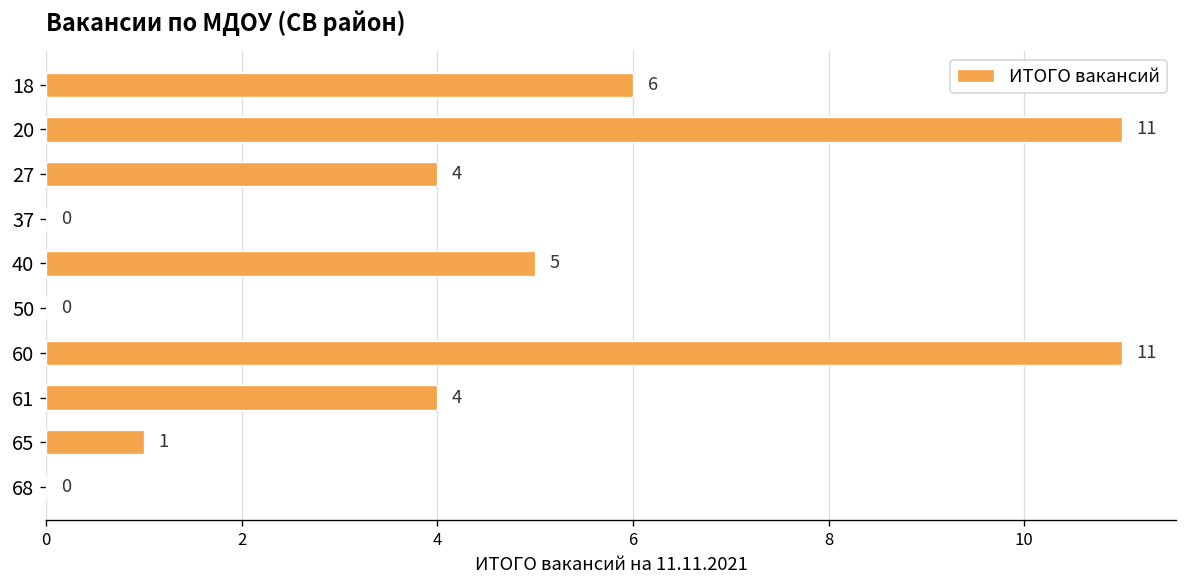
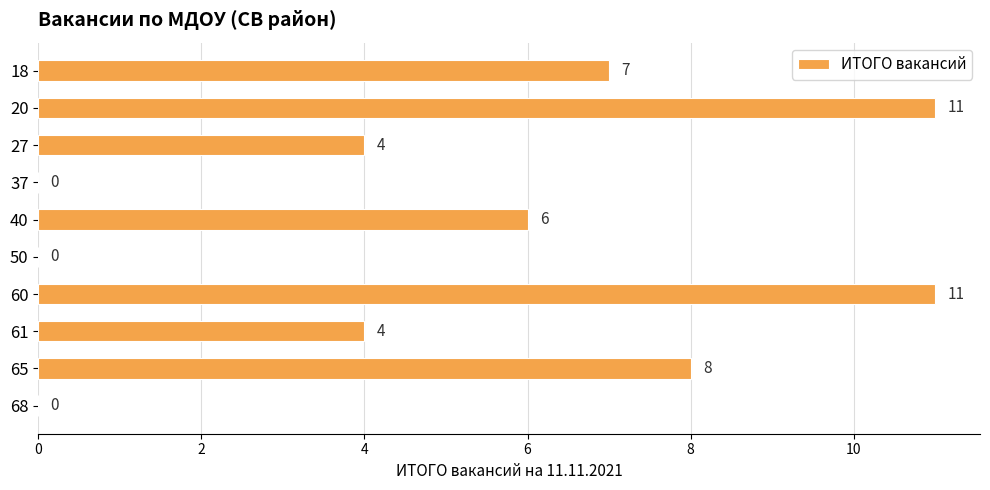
18: 6 -> 7
40: 5 -> 6
65: 1 -> 8
